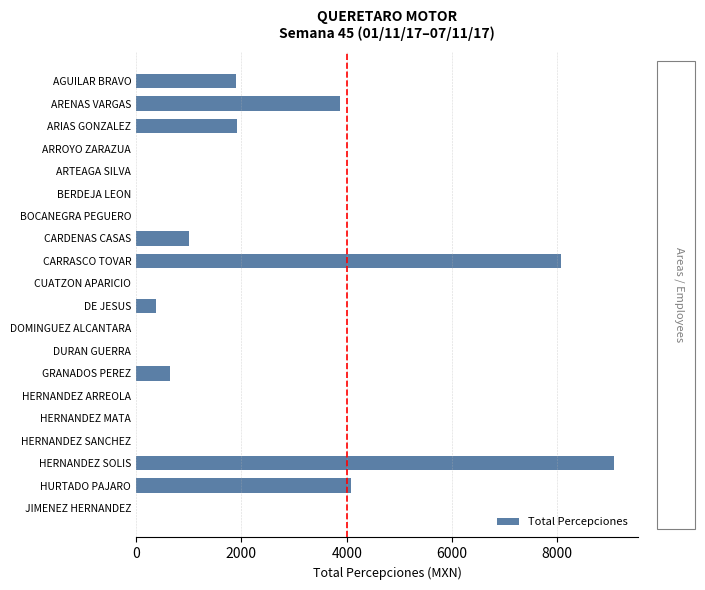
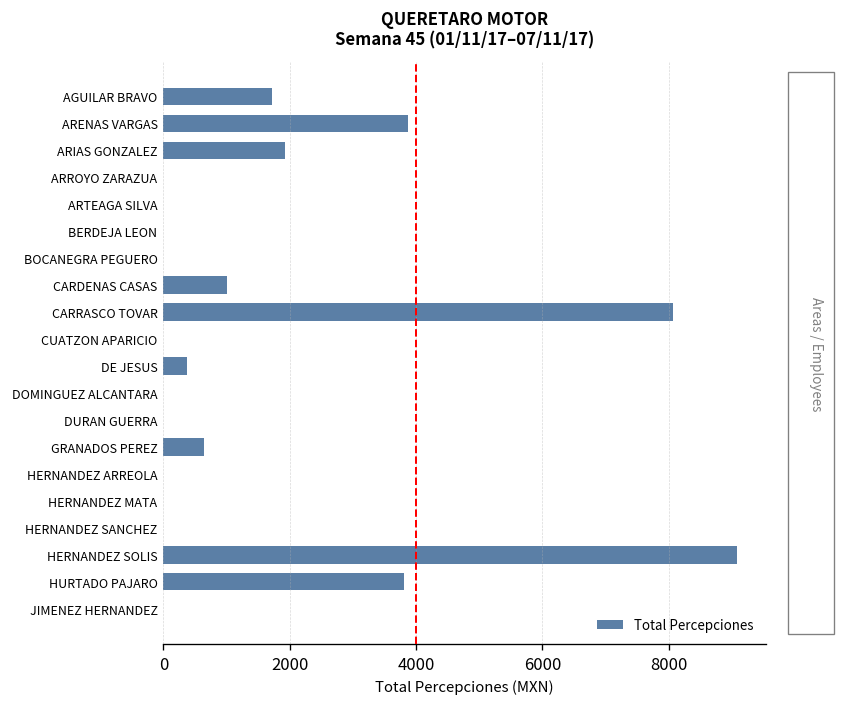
AGUILAR BRAVO: 1900 -> 1700
HURTADO PAJARO: 4100 -> 3800
